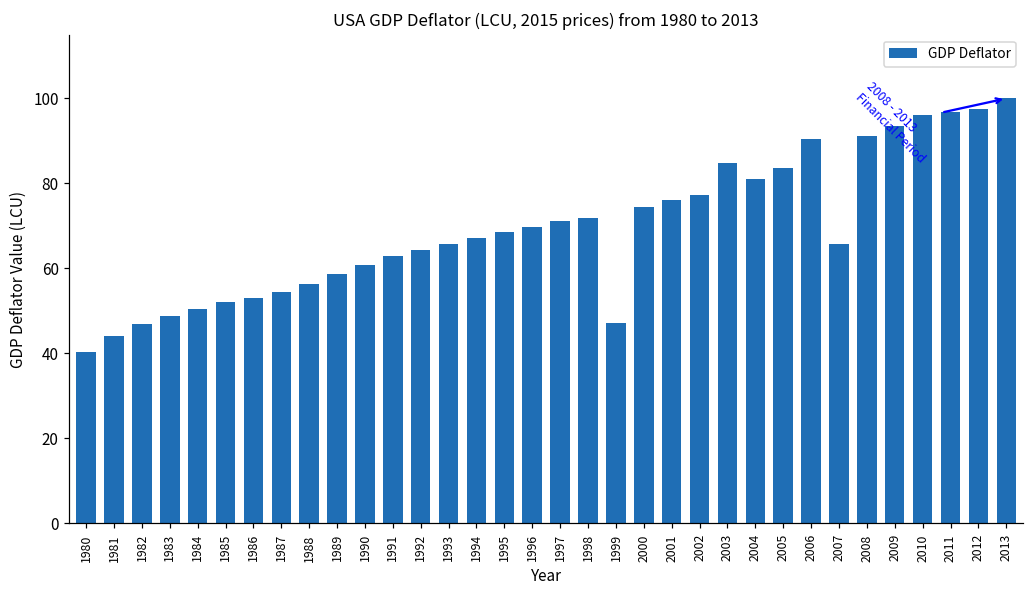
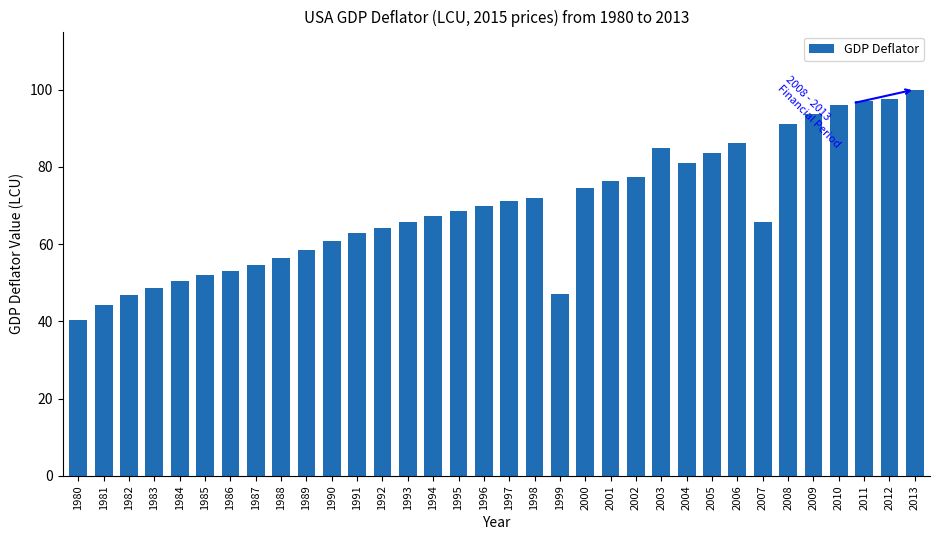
2006: 90 -> 86
